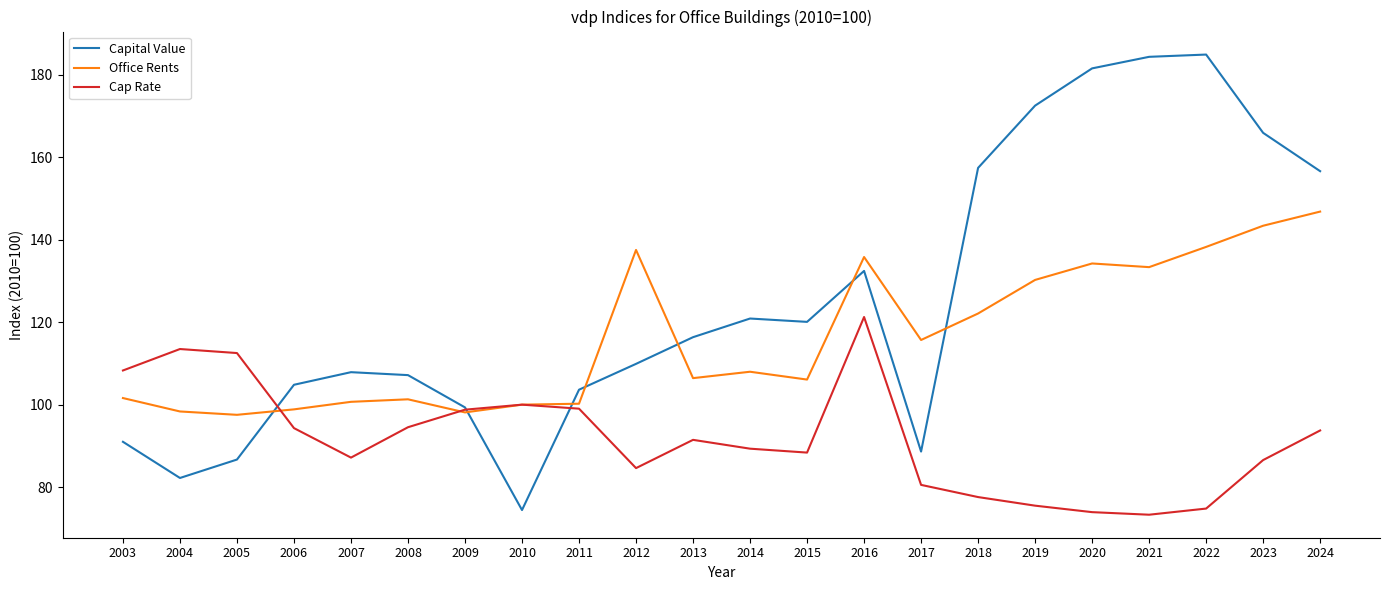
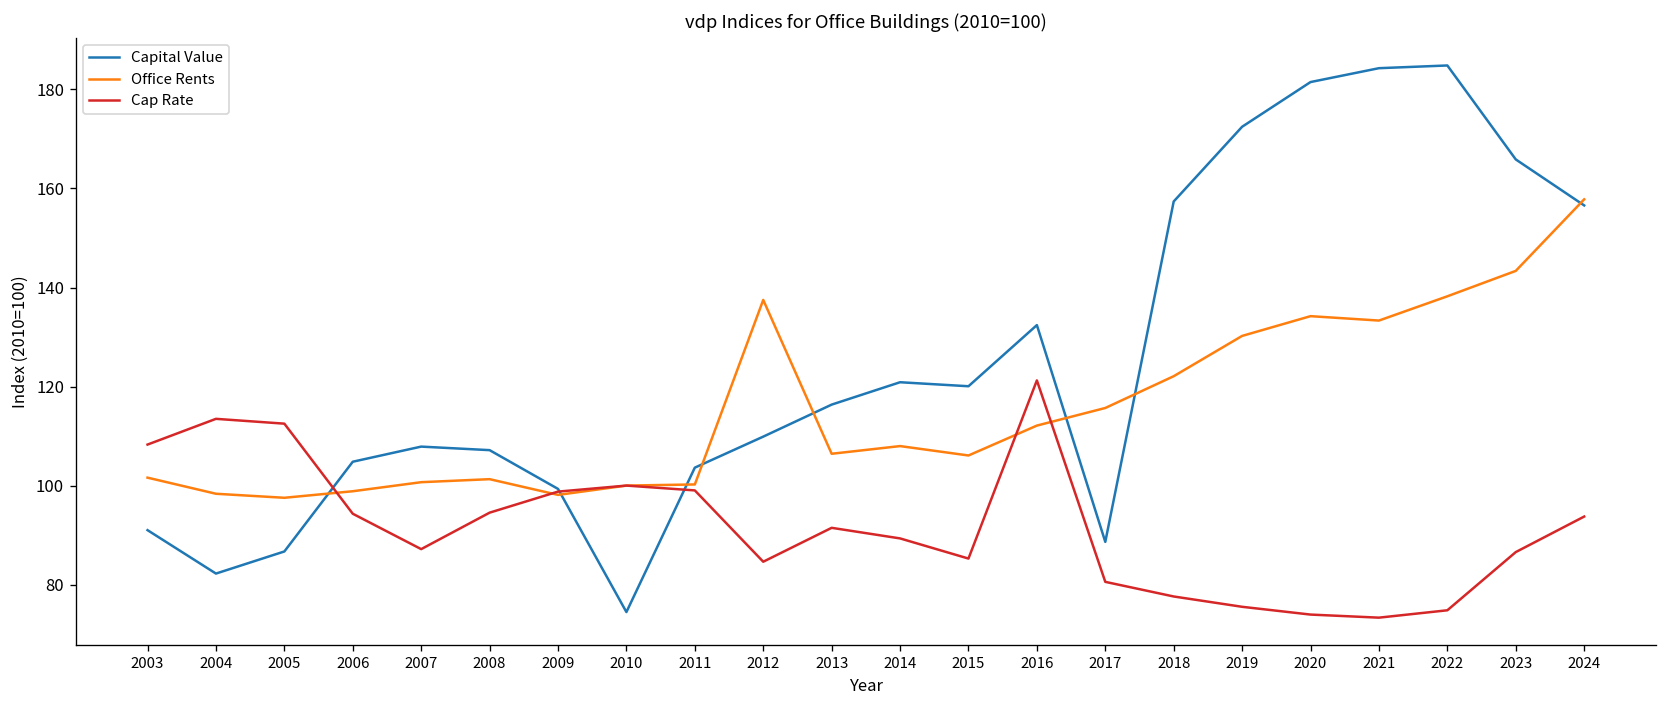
Cap Rate, 2015: 88 -> 85
Office Rents, 2016: 136 -> 112
Office Rents, 2024: 147 -> 158
